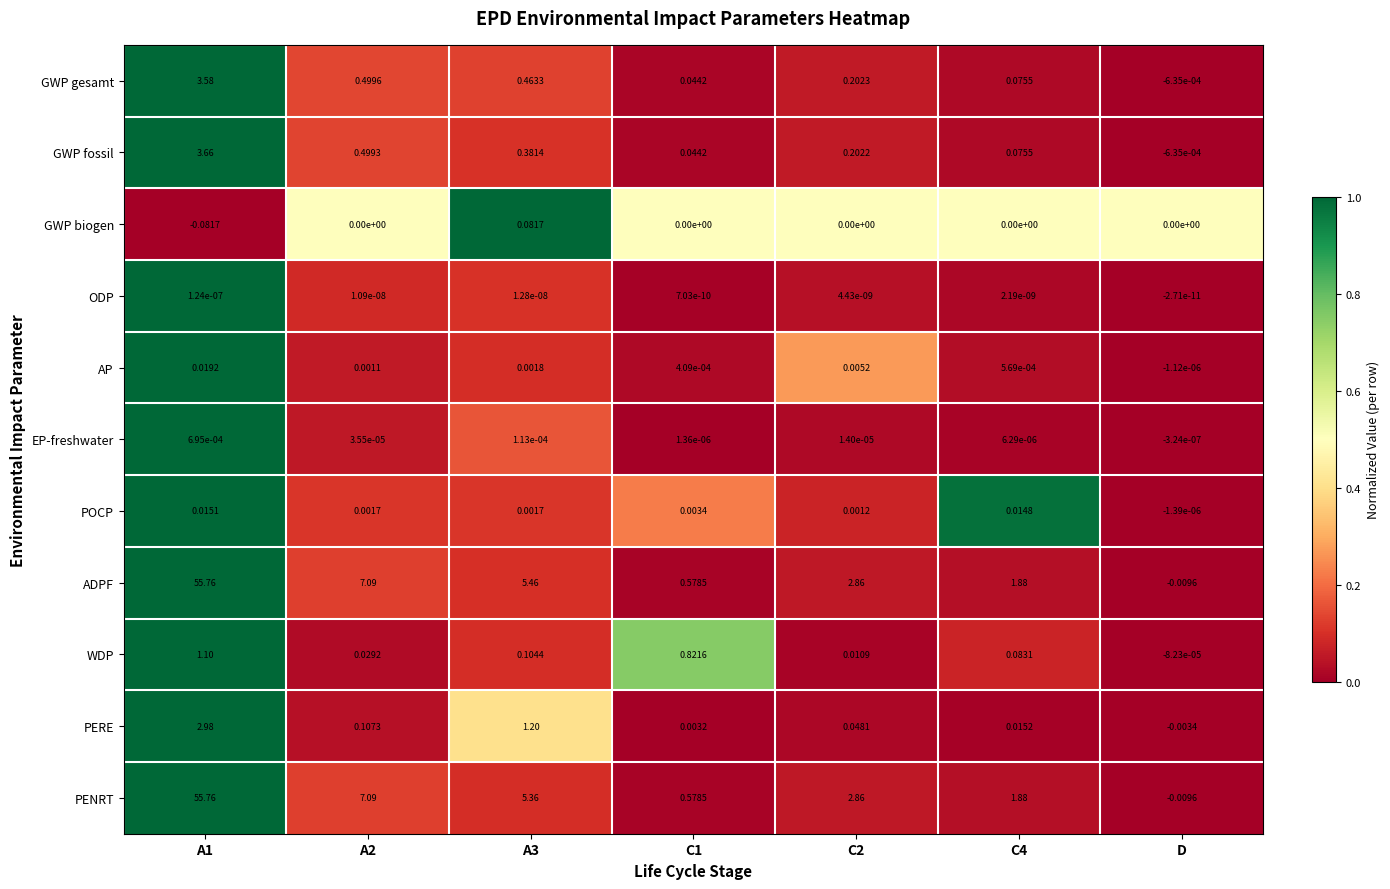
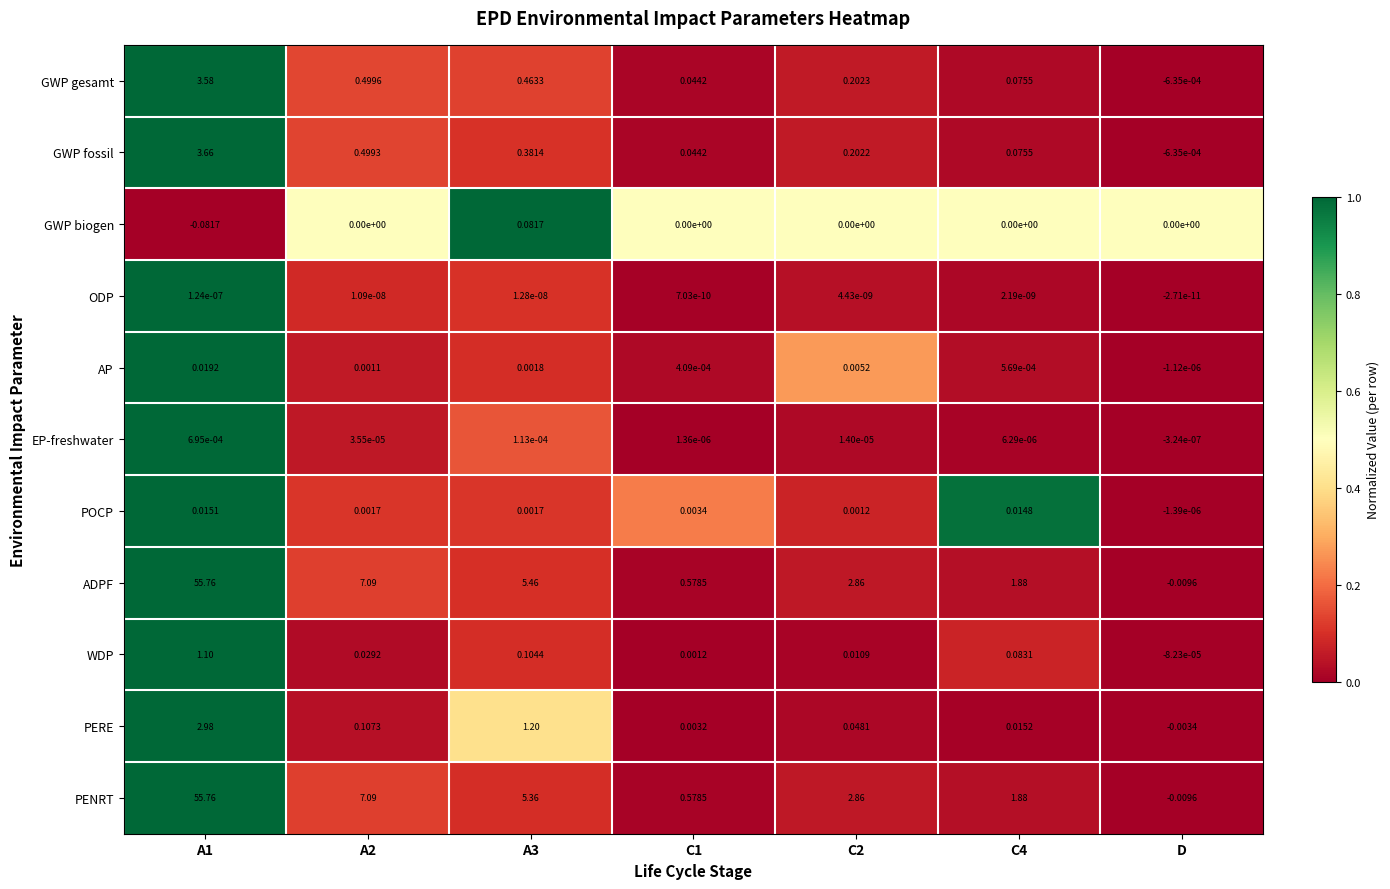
WDP, C1: 0.8216 -> 0.0012
